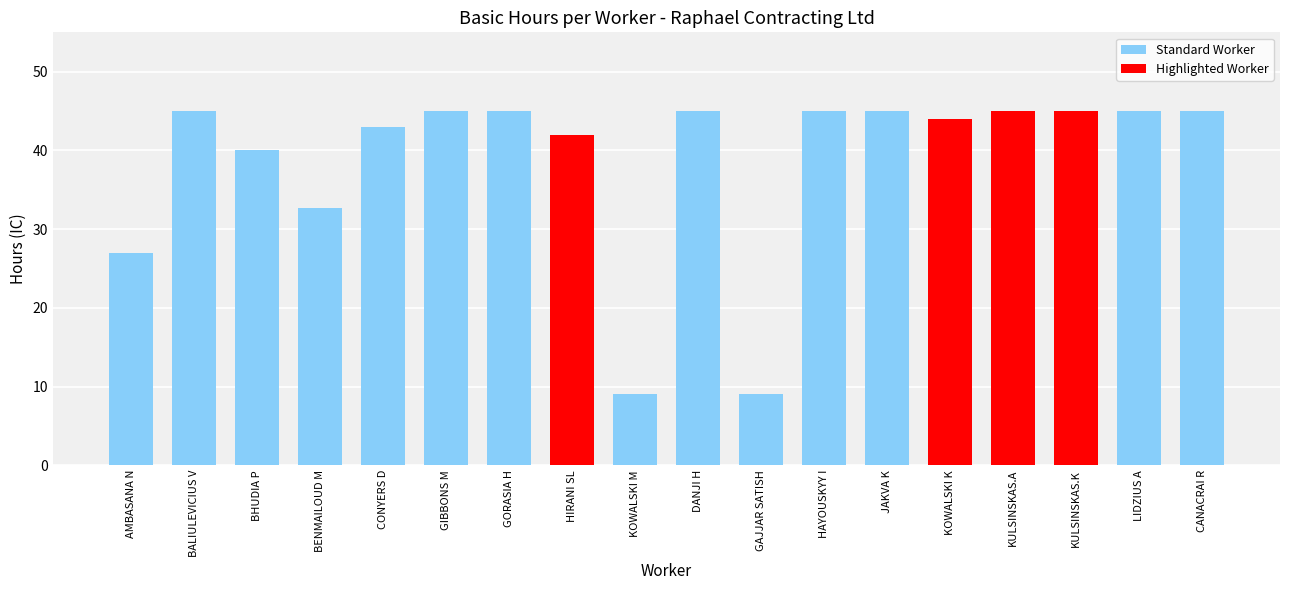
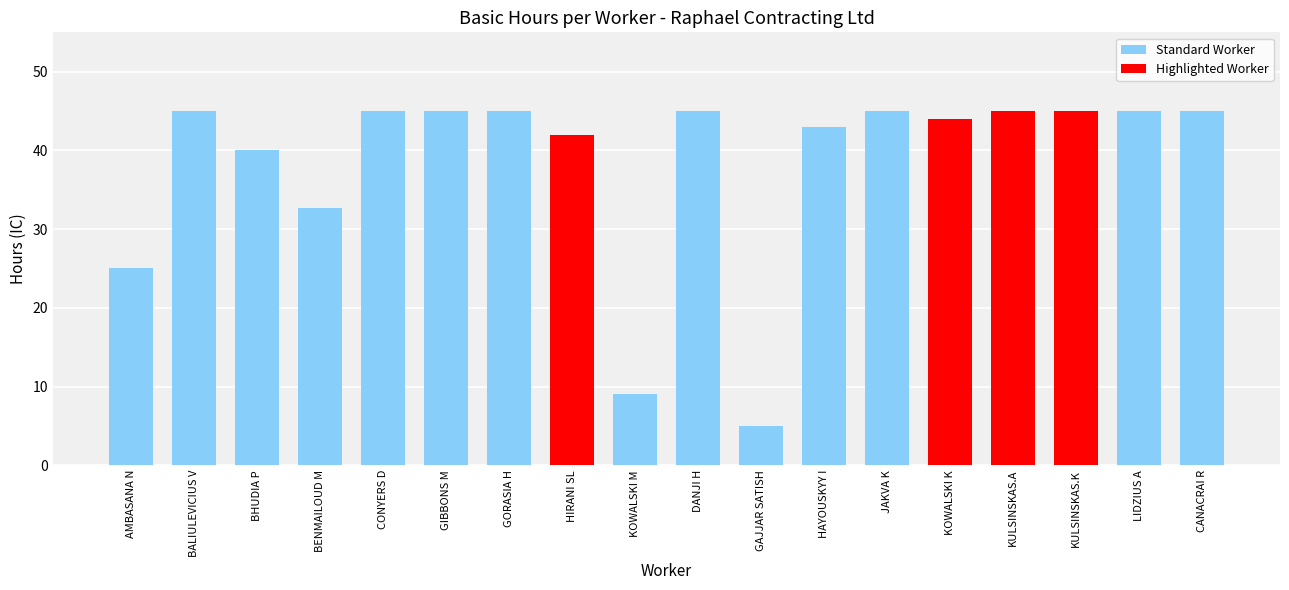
AMBASANA N: 27 -> 25
CONYERS D: 43 -> 45
GAJJAR SATISH: 9 -> 5
HAYOUSKYY I: 45 -> 43
